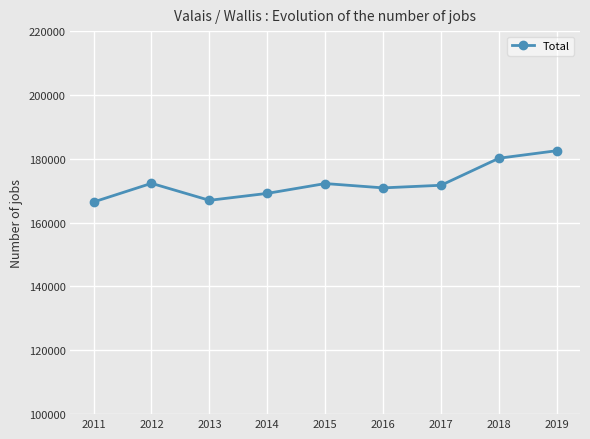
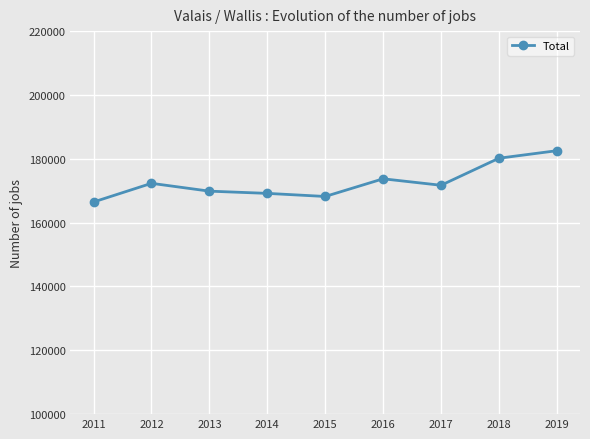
2013: 167000 -> 170000
2015: 172000 -> 168000
2016: 171000 -> 174000
